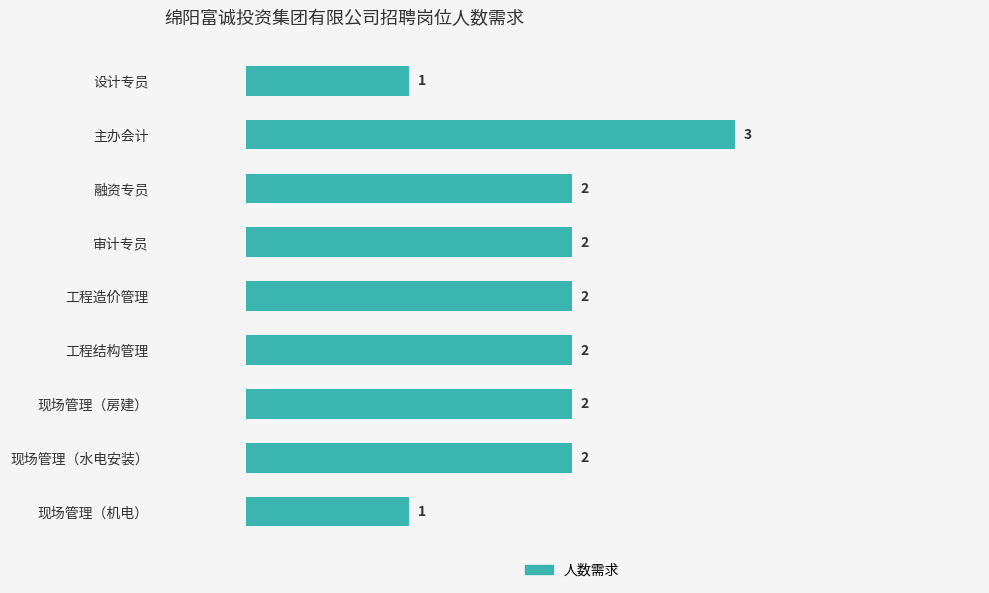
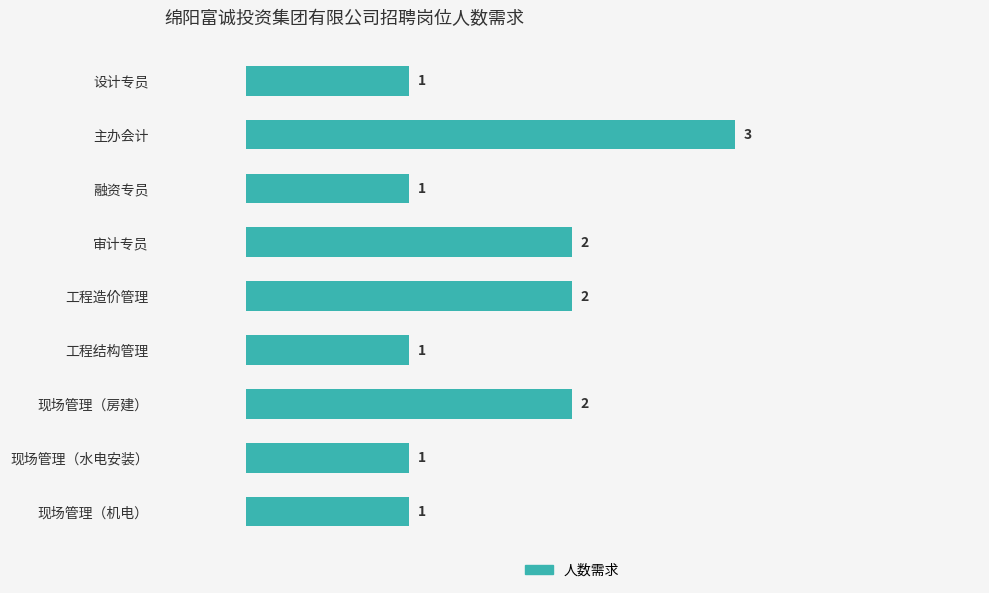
融资专员: 2 -> 1
工程结构管理: 2 -> 1
现场管理（水电安装）: 2 -> 1
